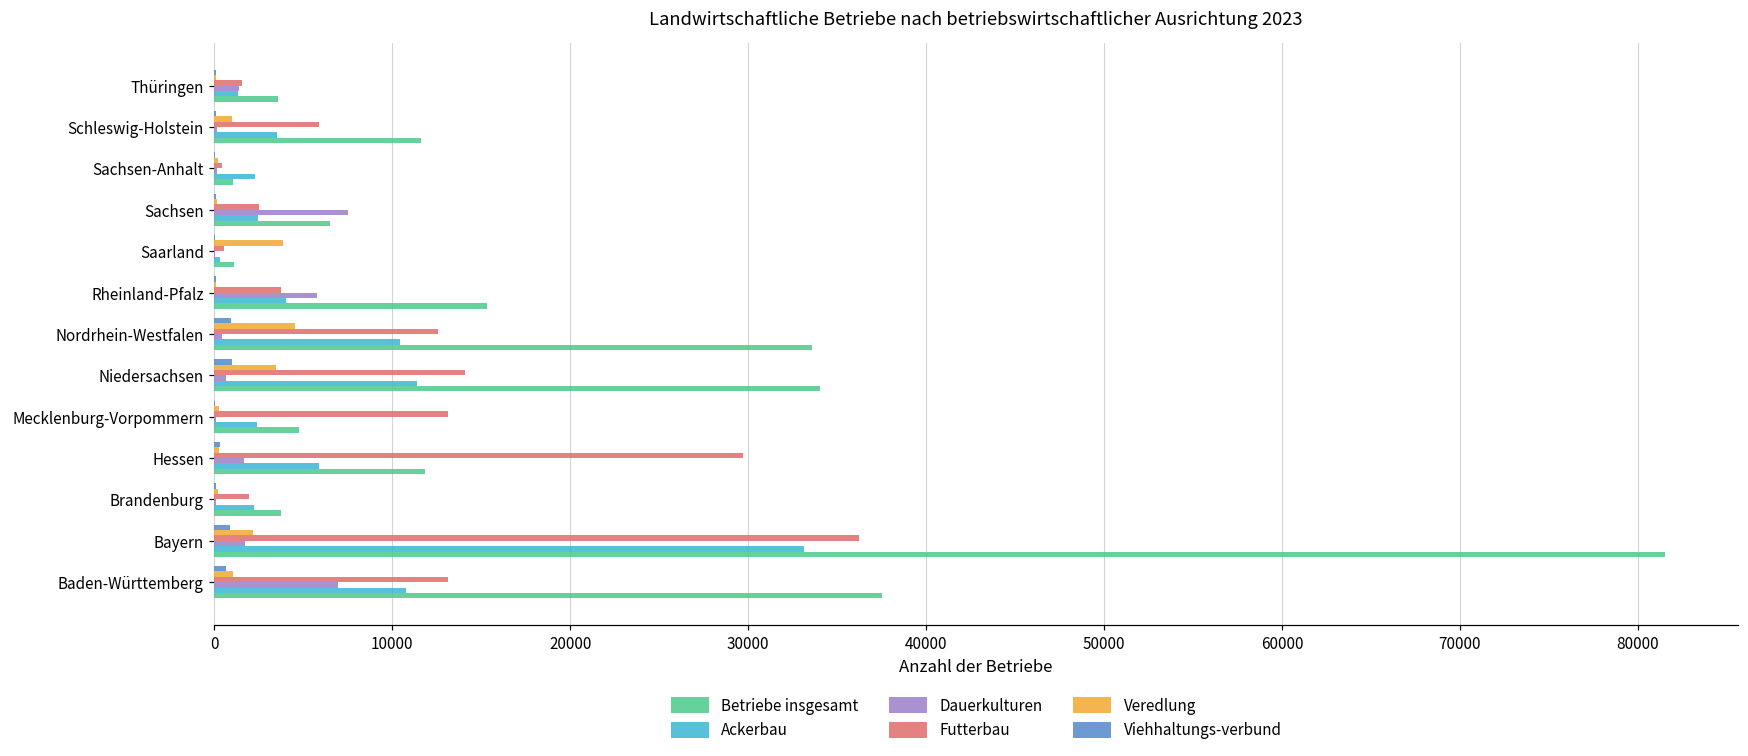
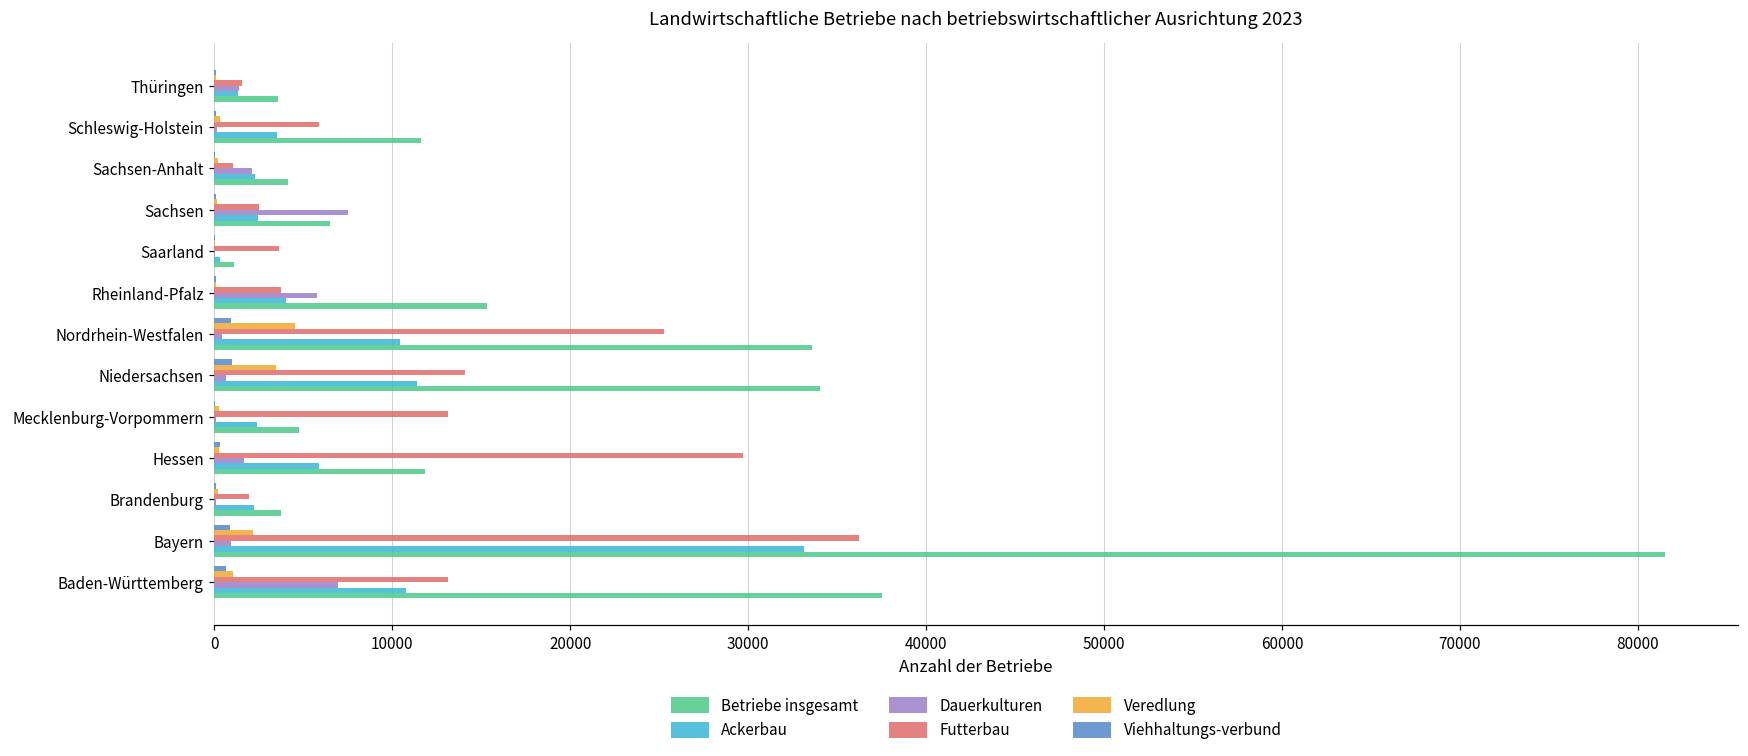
Veredlung, Schleswig-Holstein: 1000 -> 300
Futterbau, Sachsen-Anhalt: 400 -> 1000
Dauerkulturen, Sachsen-Anhalt: 100 -> 2100
Betriebe insgesamt, Sachsen-Anhalt: 1000 -> 4200
Veredlung, Saarland: 3900 -> 0
Futterbau, Saarland: 500 -> 3600
Futterbau, Nordrhein-Westfalen: 12600 -> 25300
Dauerkulturen, Bayern: 1700 -> 1000
